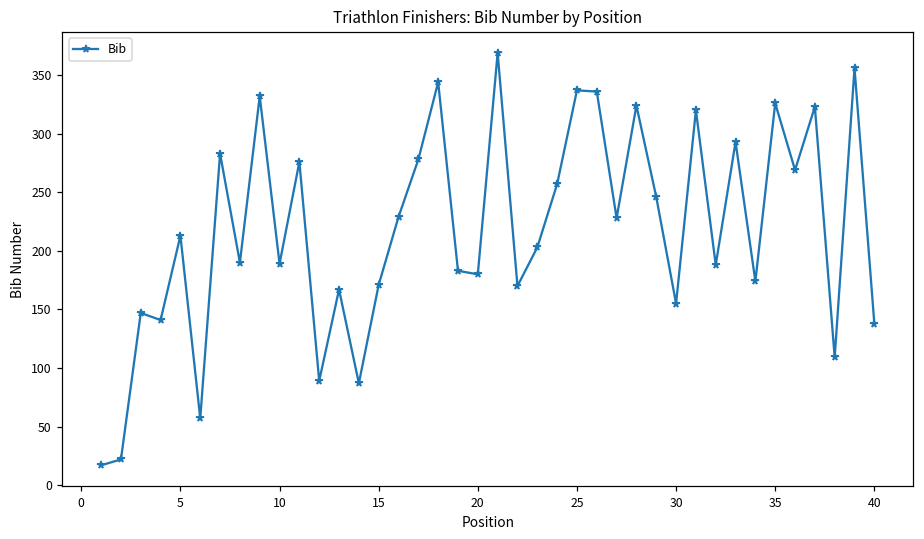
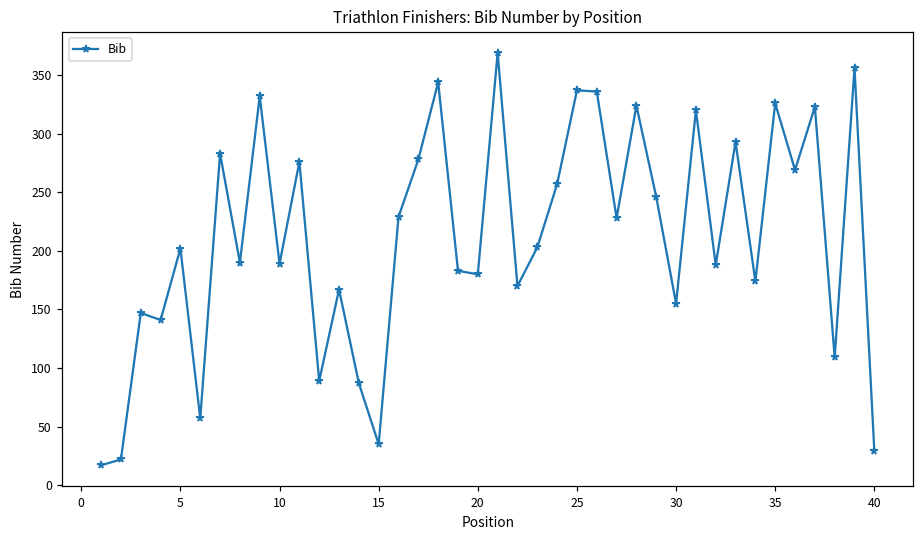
5: 213 -> 202
15: 171 -> 35
40: 138 -> 29
